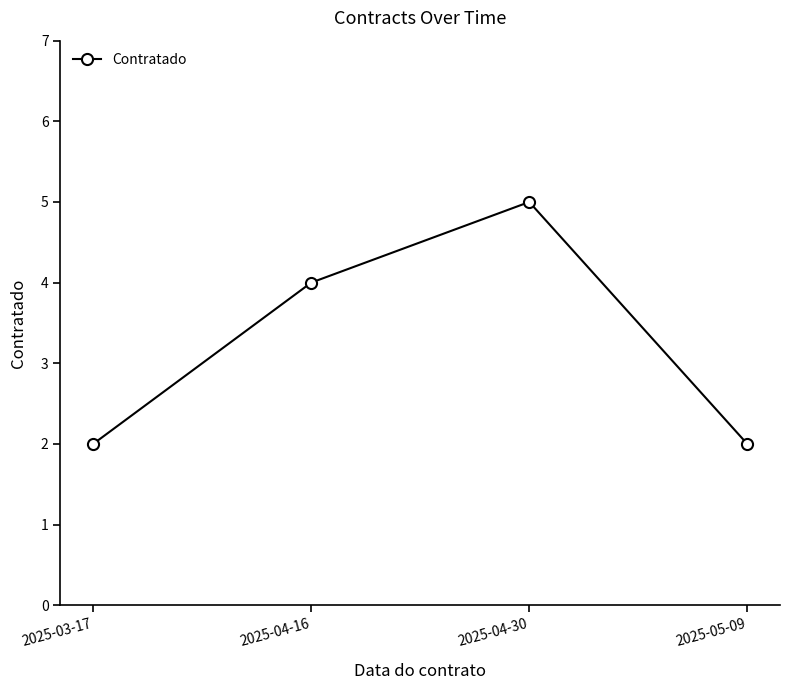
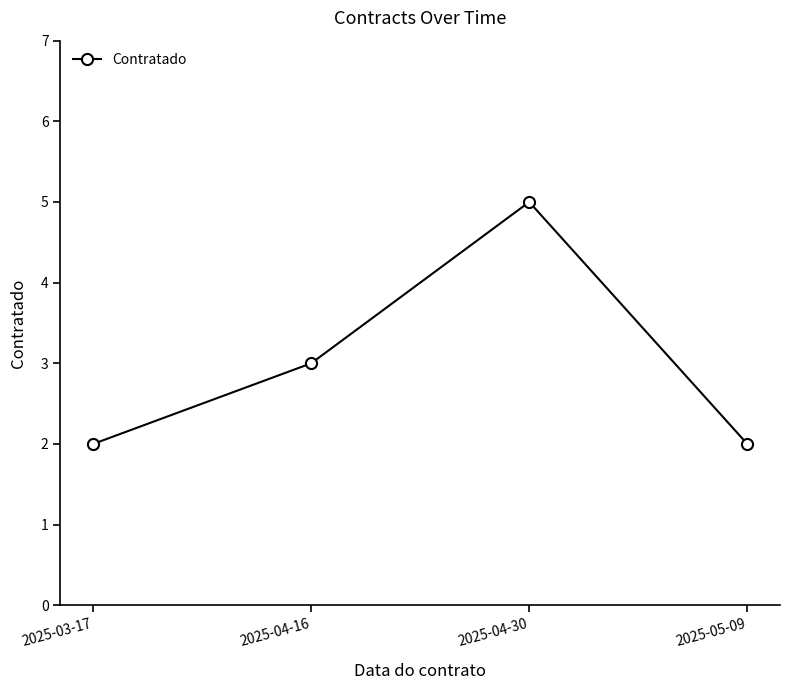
2025-04-16: 4 -> 3
